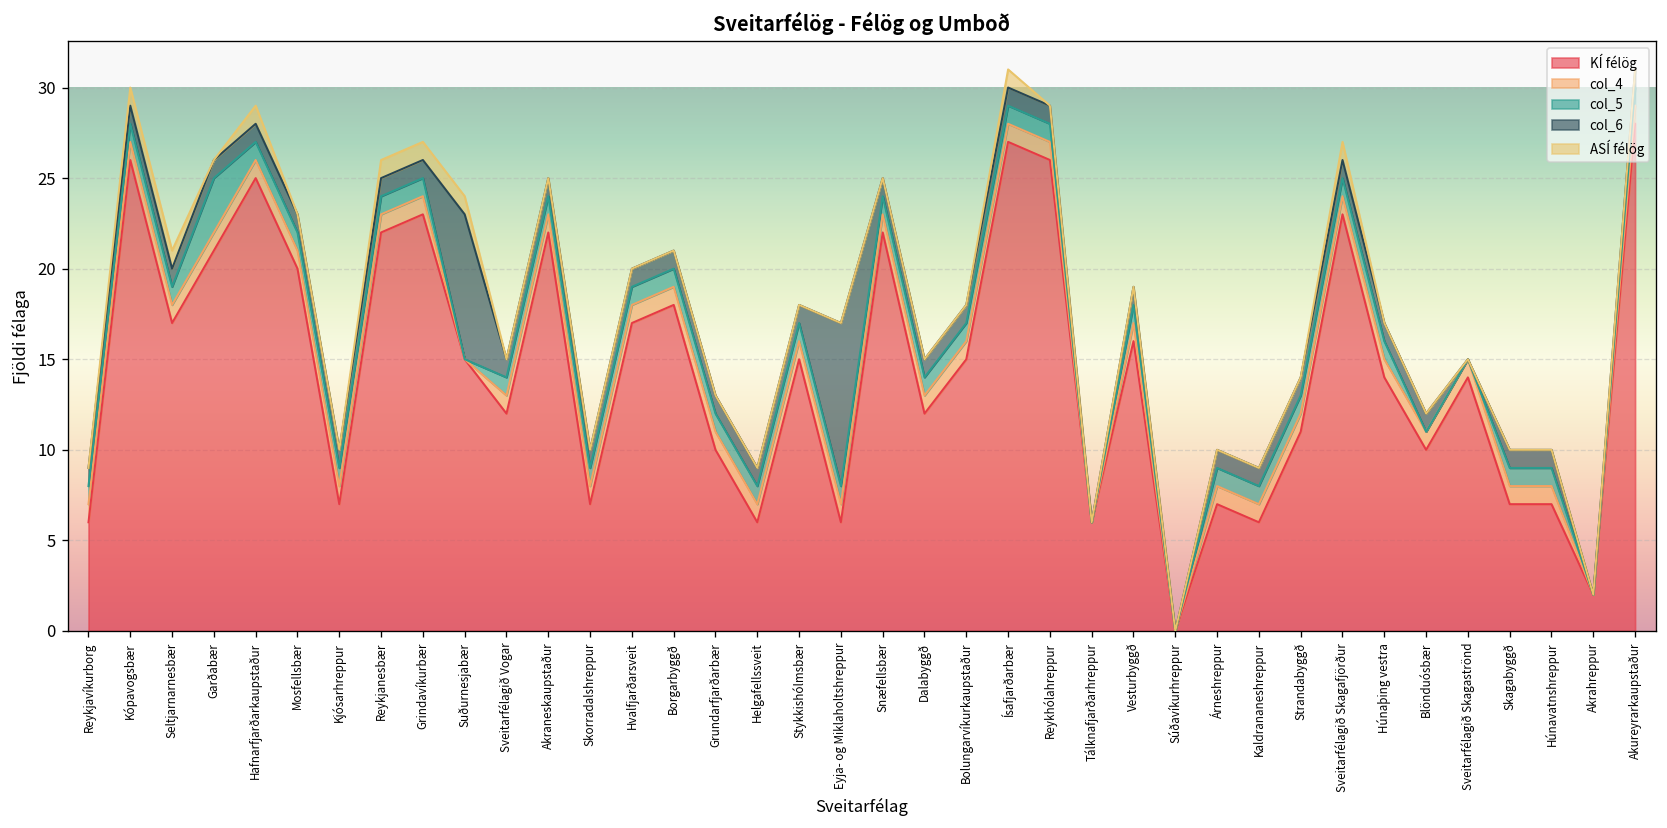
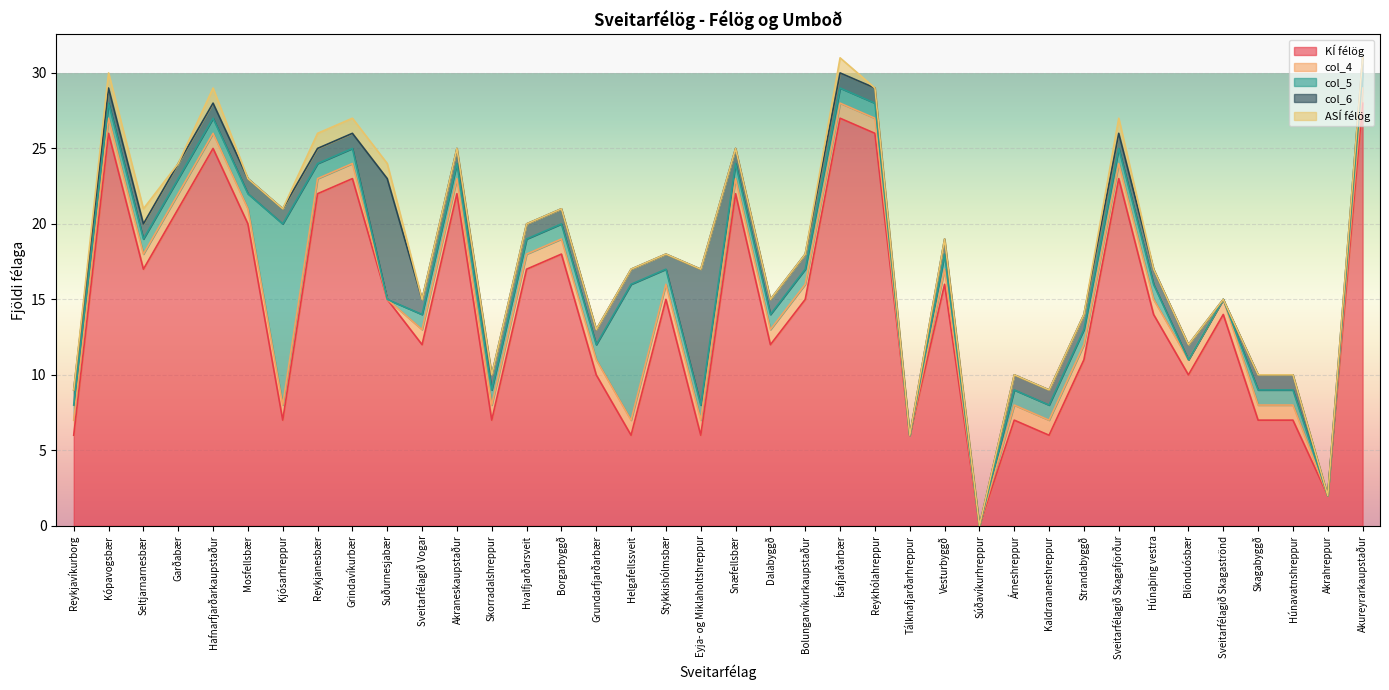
col_5, Garðabær: 3 -> 1
col_5, Kjósarhreppur: 1 -> 12
col_5, Helgafellssveit: 1 -> 9
